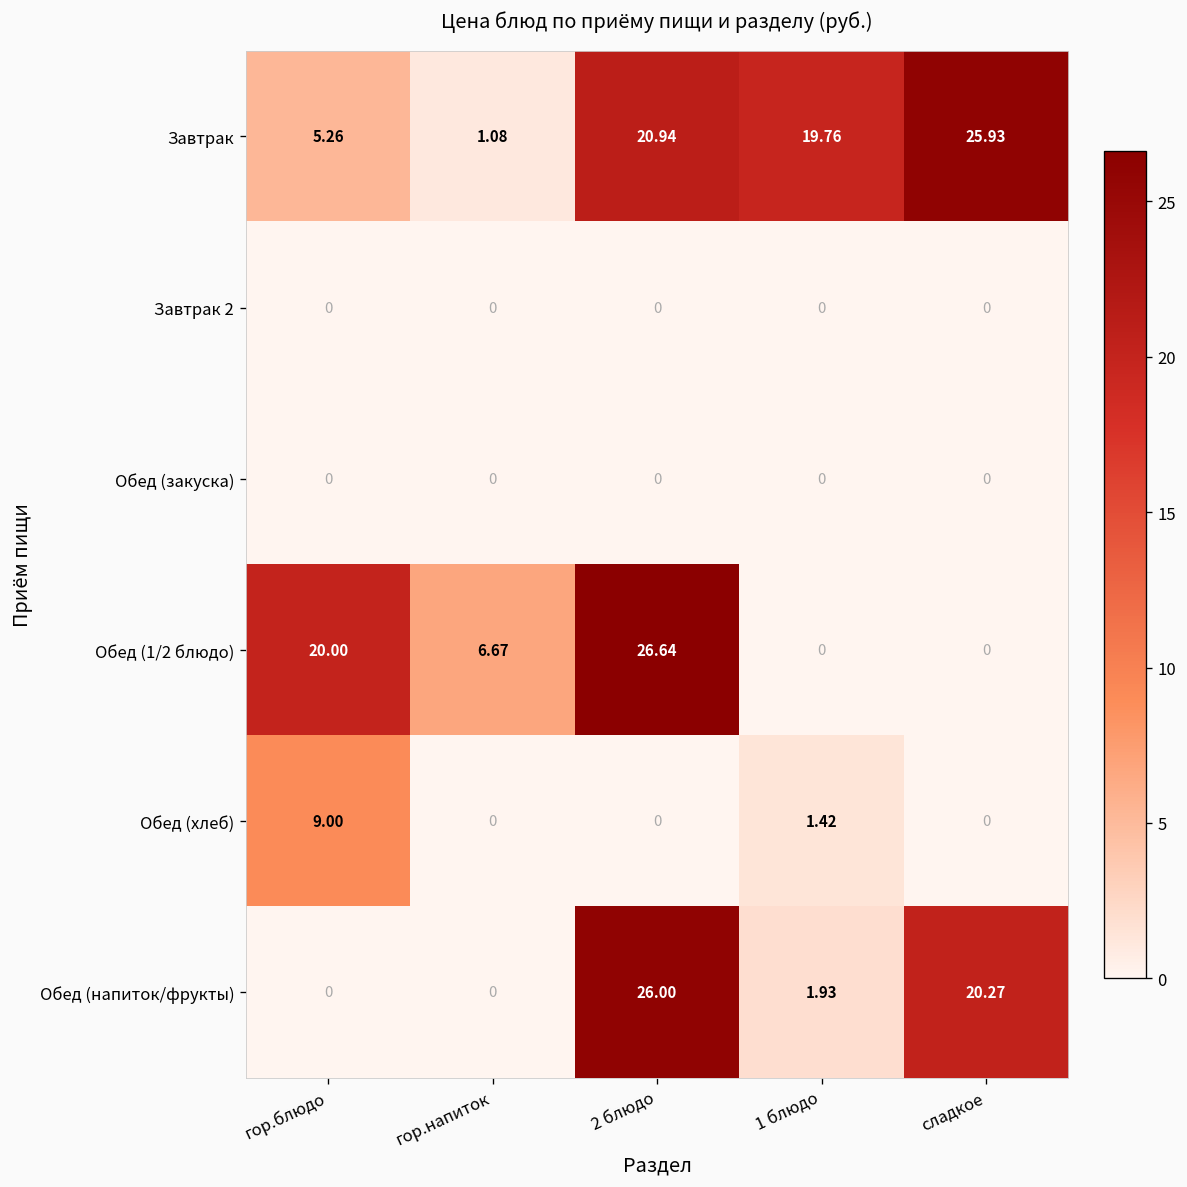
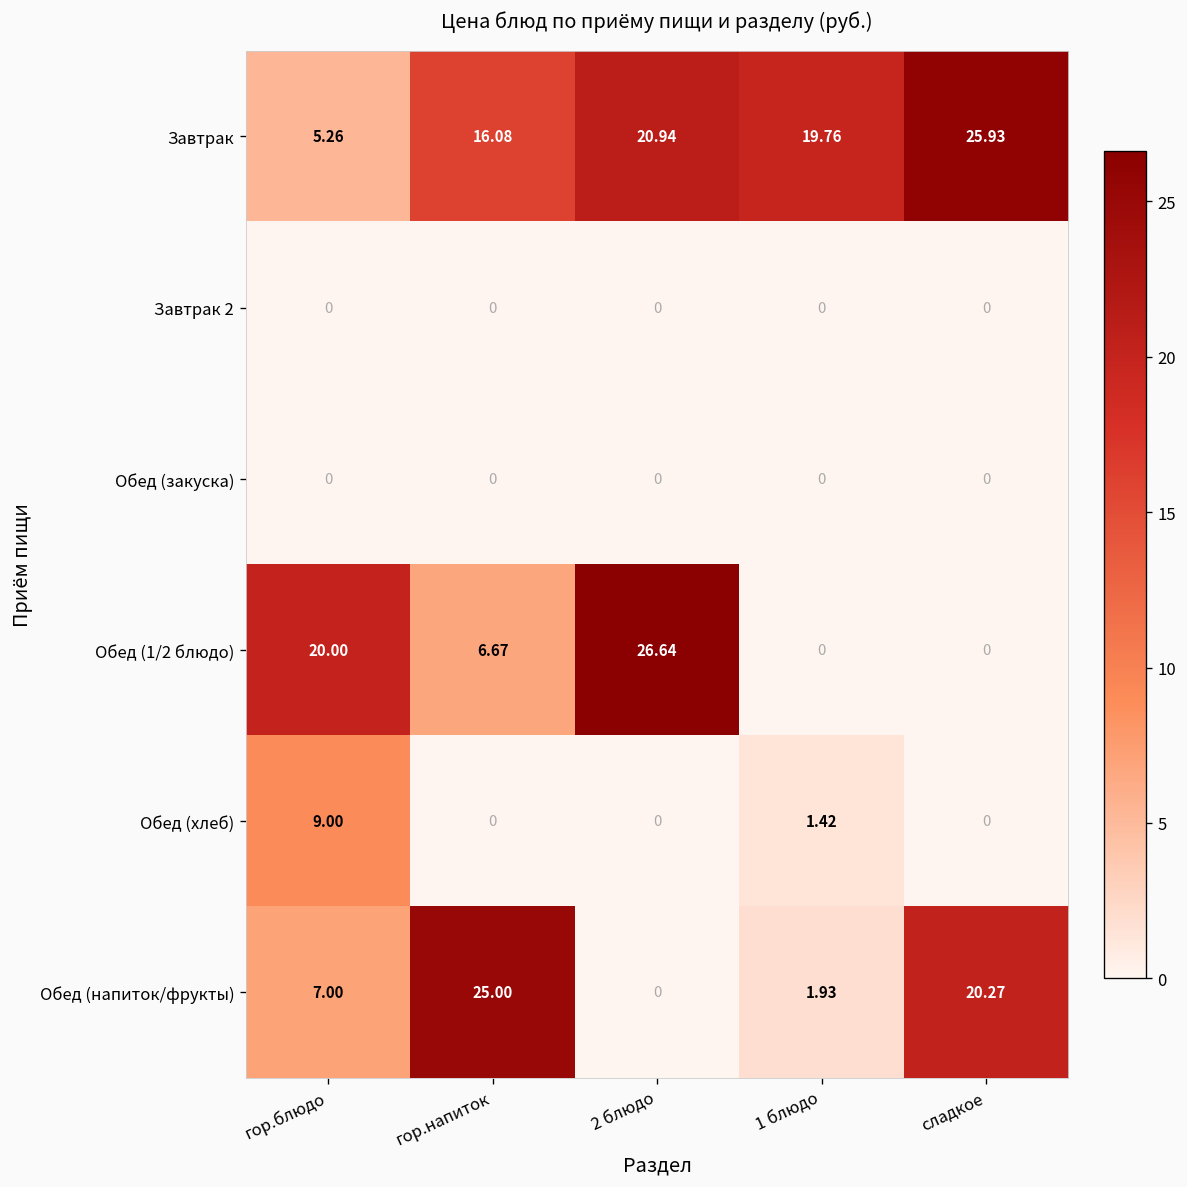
Завтрак, гор.напиток: 1.08 -> 16.08
Обед (напиток/фрукты), гор.блюдо: 0 -> 7.00
Обед (напиток/фрукты), гор.напиток: 0 -> 25.00
Обед (напиток/фрукты), 2 блюдо: 26.00 -> 0
